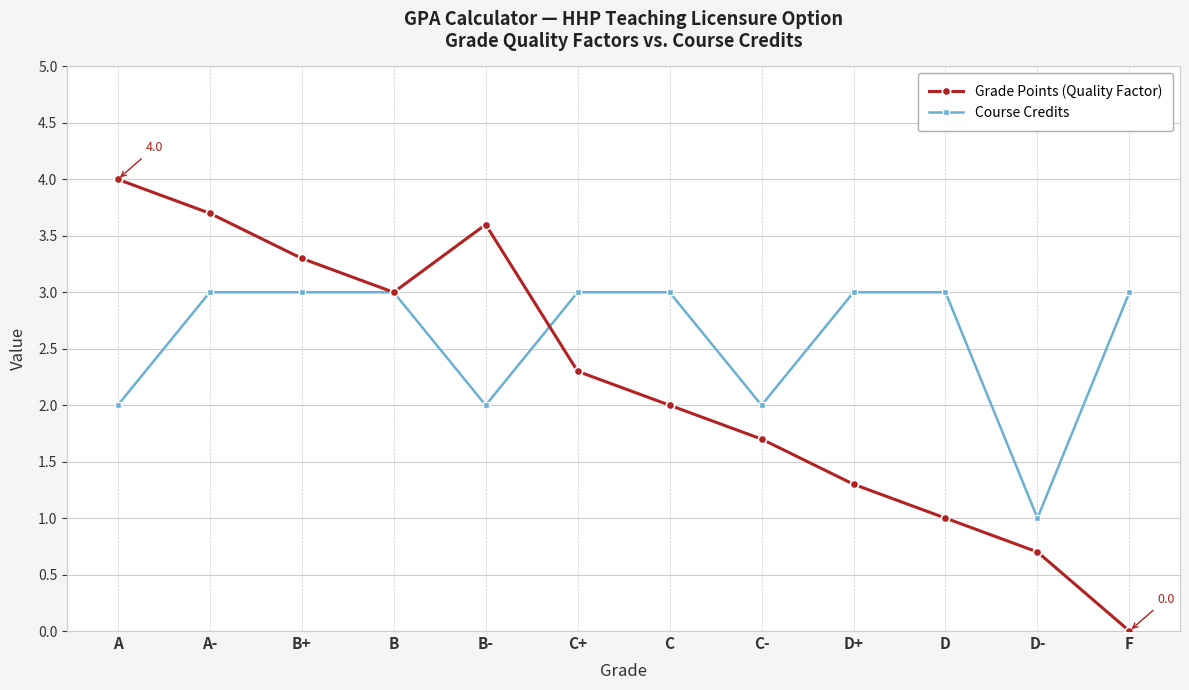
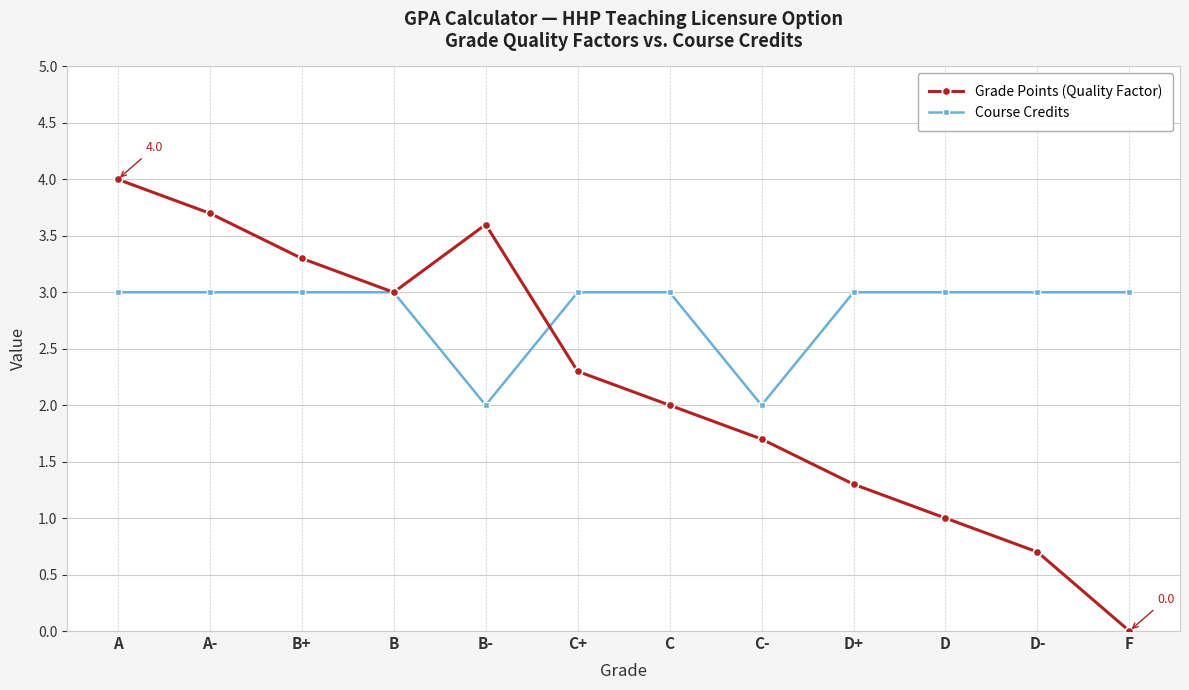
Course Credits, A: 2 -> 3
Course Credits, D-: 1 -> 3
